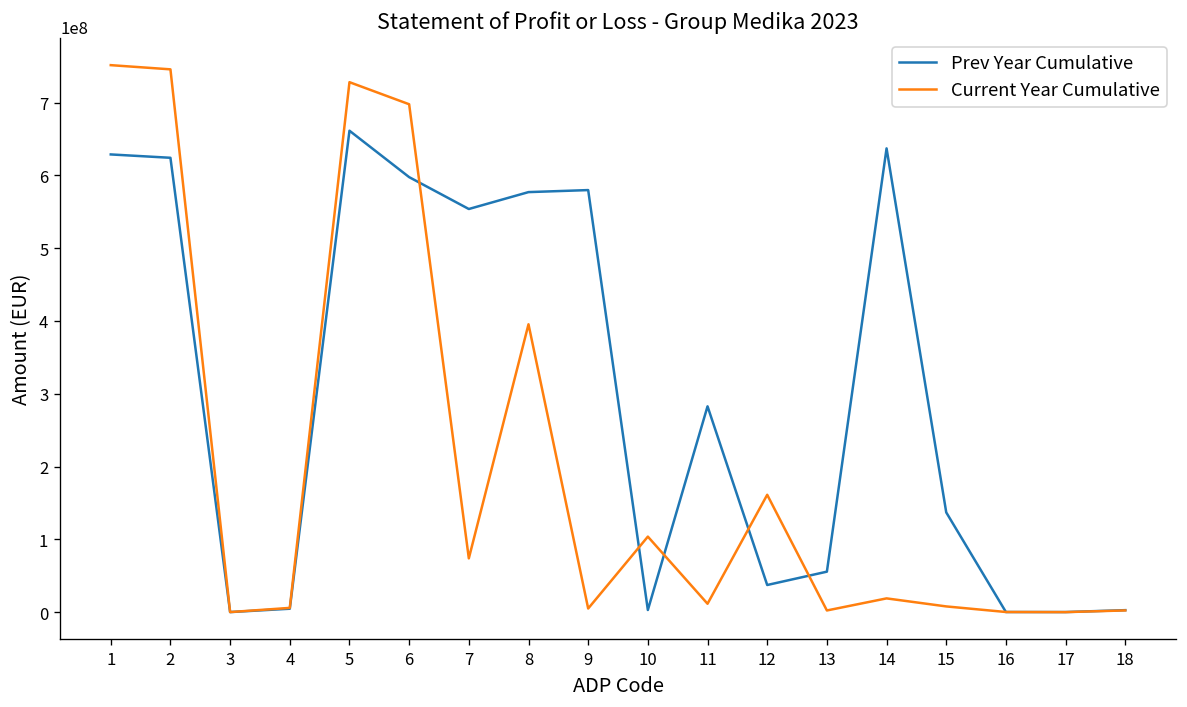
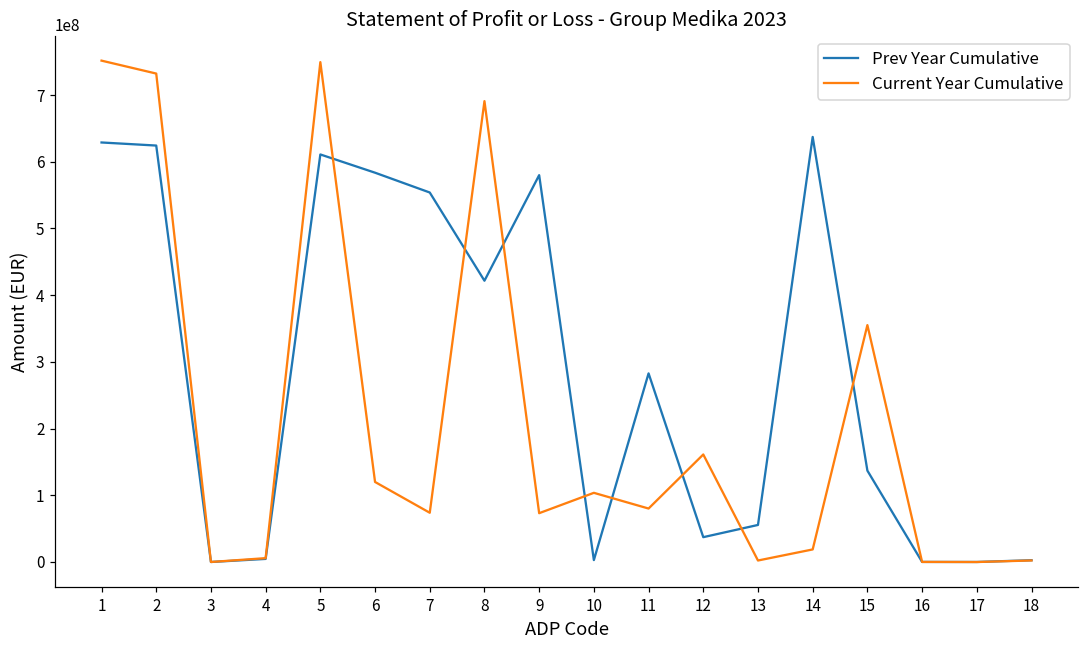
Current Year Cumulative, 2: 750000000 -> 730000000
Prev Year Cumulative, 5: 660000000 -> 610000000
Current Year Cumulative, 5: 730000000 -> 750000000
Prev Year Cumulative, 6: 600000000 -> 580000000
Current Year Cumulative, 6: 700000000 -> 120000000
Prev Year Cumulative, 8: 580000000 -> 420000000
Current Year Cumulative, 8: 400000000 -> 690000000
Current Year Cumulative, 9: 0 -> 70000000
Current Year Cumulative, 11: 10000000 -> 80000000
Current Year Cumulative, 15: 10000000 -> 360000000
